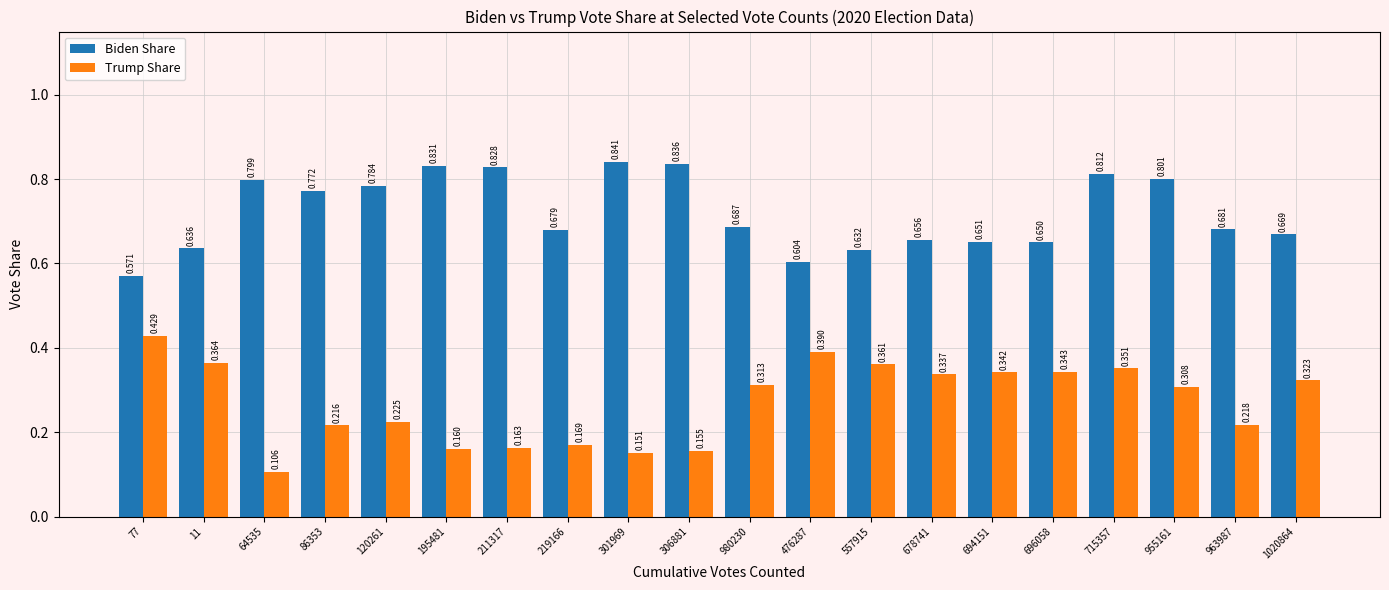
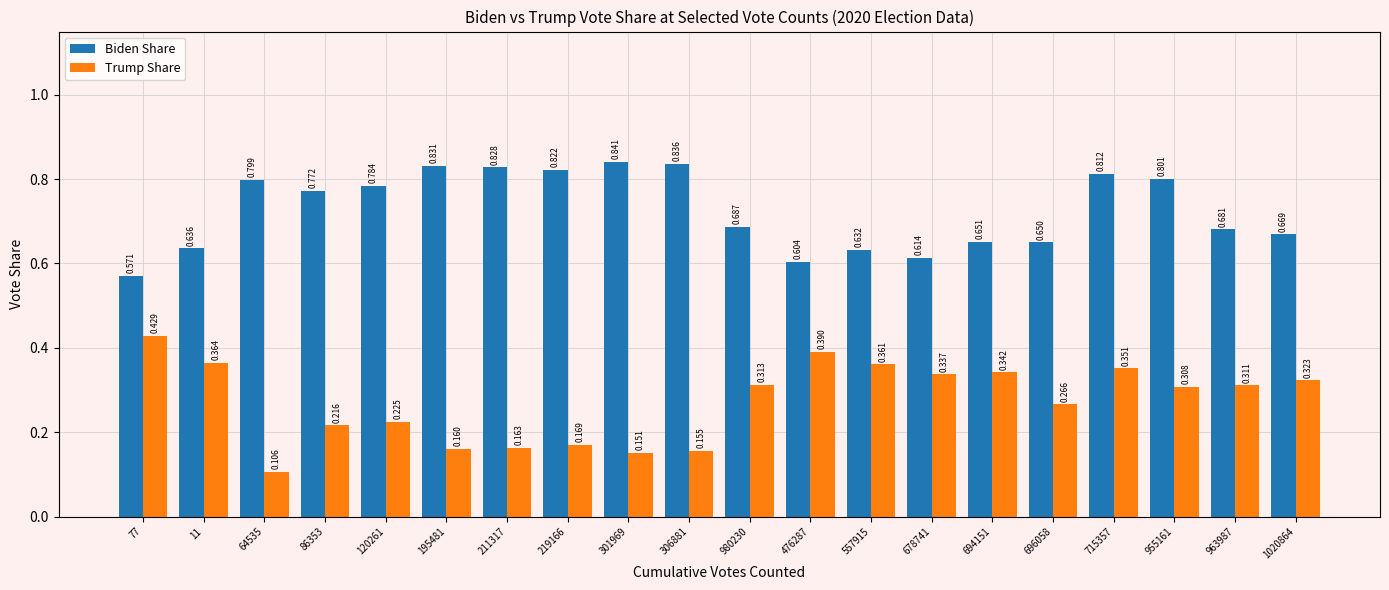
Biden Share, 219166: 0.679 -> 0.822
Biden Share, 678741: 0.656 -> 0.614
Trump Share, 696058: 0.343 -> 0.266
Trump Share, 963987: 0.218 -> 0.311
